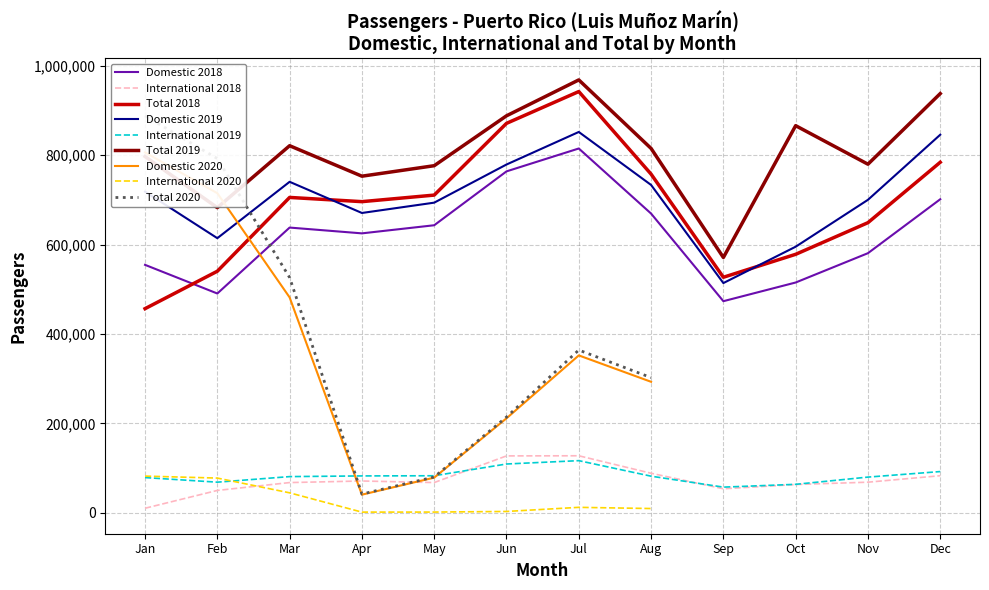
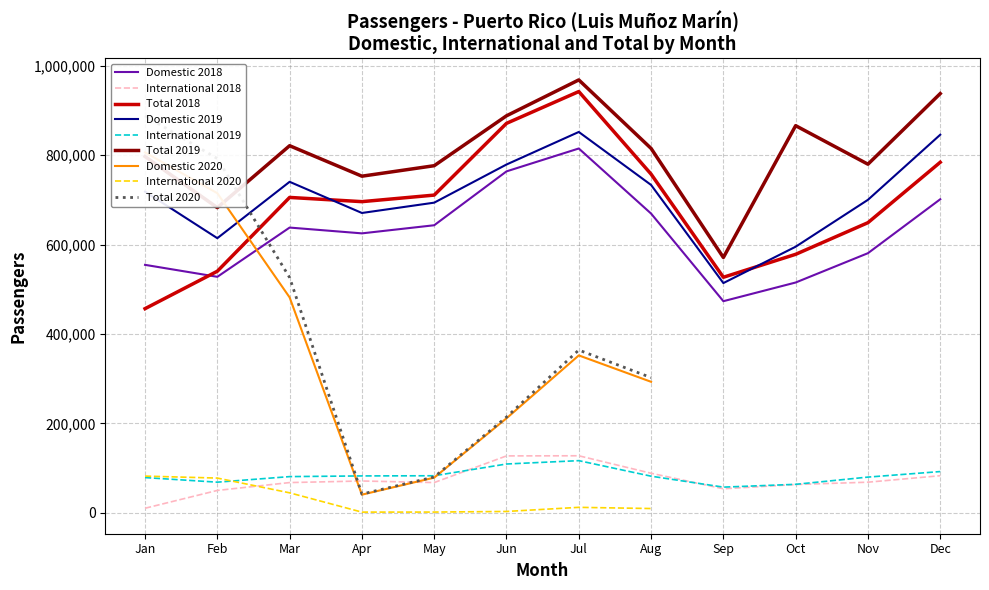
Domestic 2018, Feb: 490,000 -> 530,000
